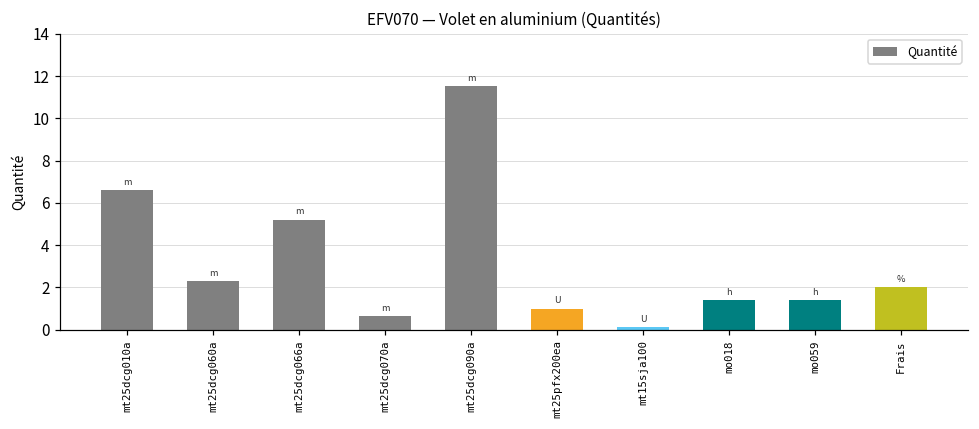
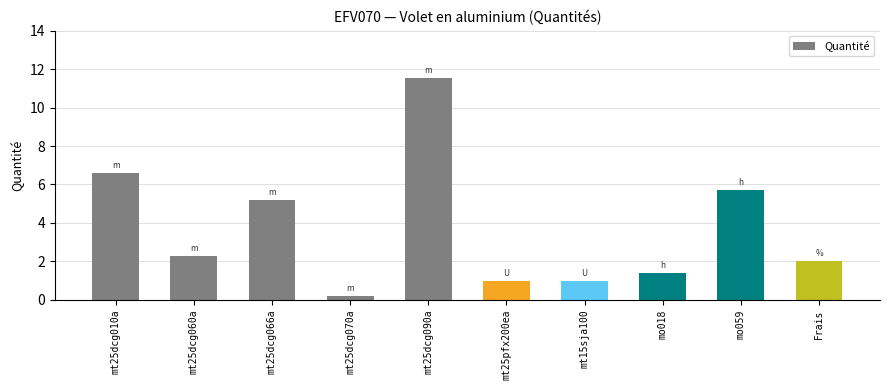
mt25dcg070a: 0.6 -> 0.2
mt15sja100: 0.1 -> 1.0
mo059: 1.4 -> 5.7
